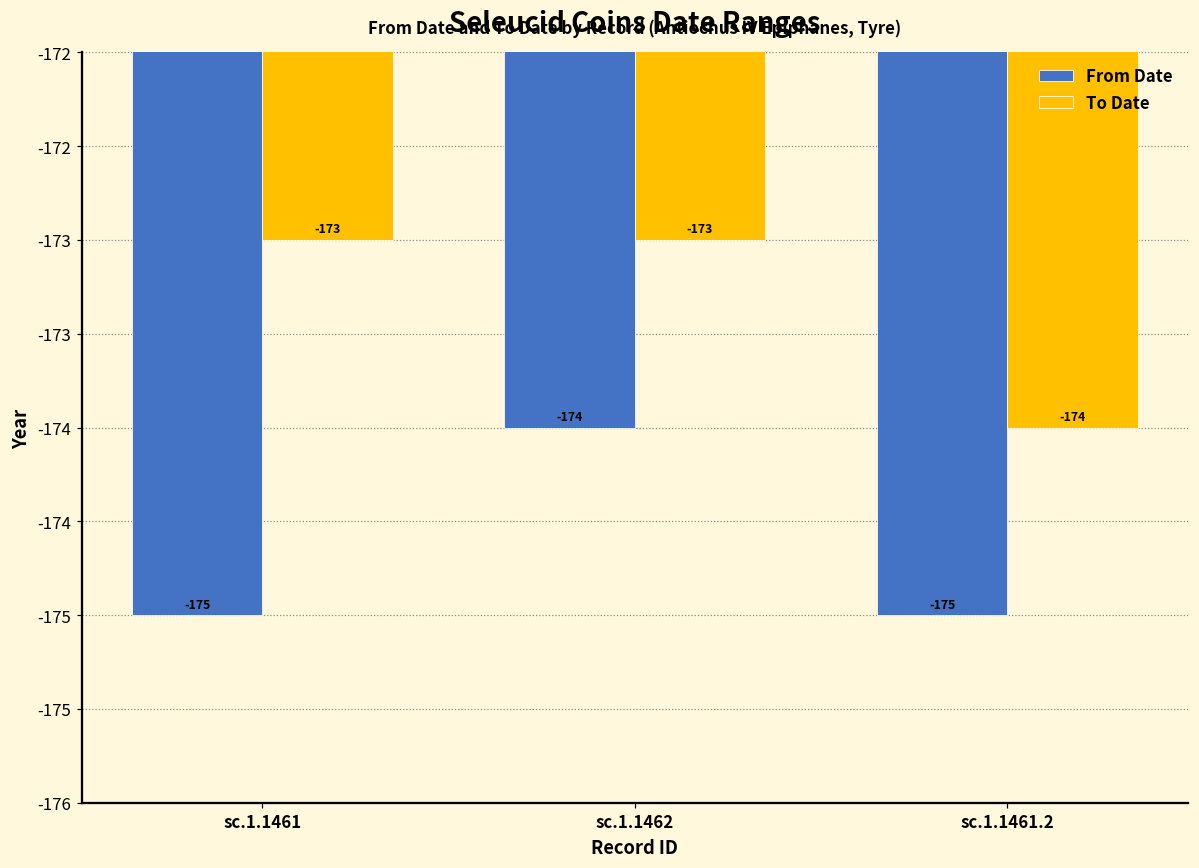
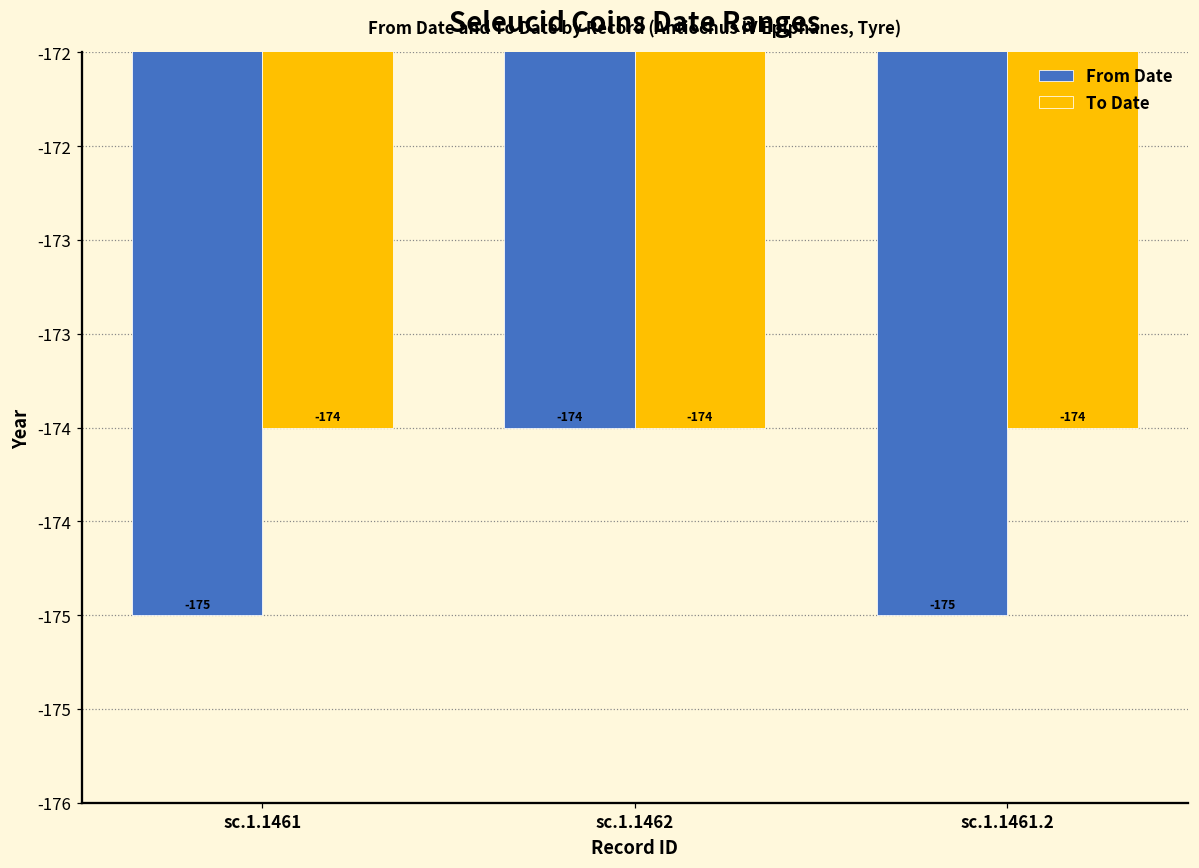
To Date, sc.1.1461: -173 -> -174
To Date, sc.1.1462: -173 -> -174
